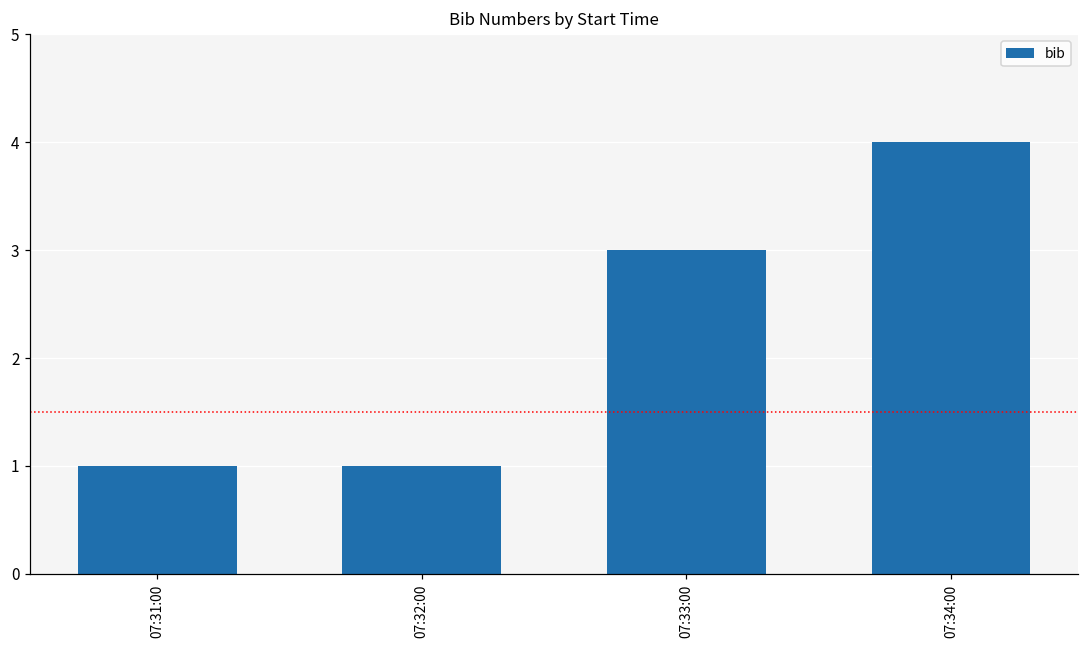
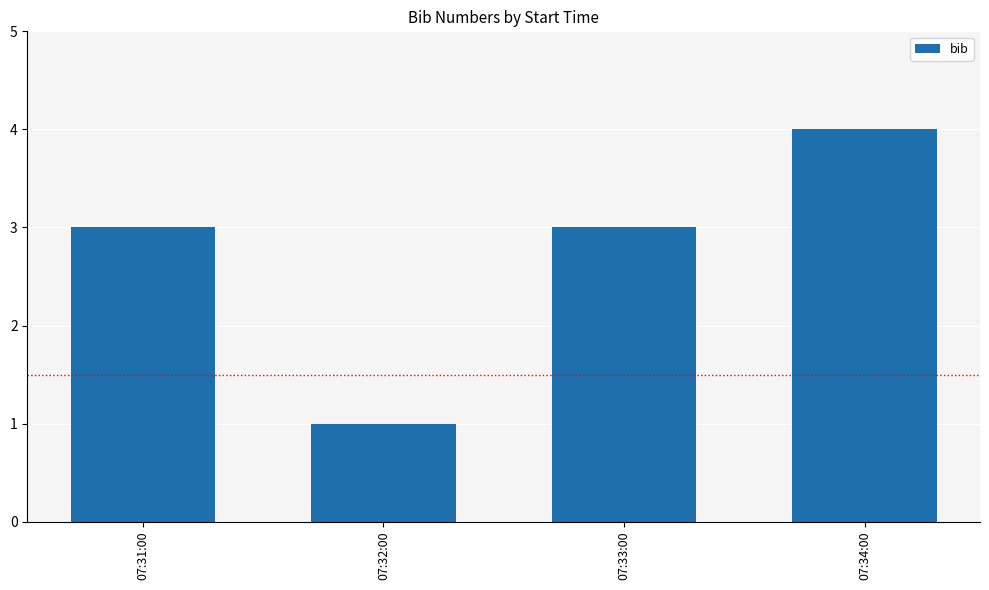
07:31:00: 1 -> 3
